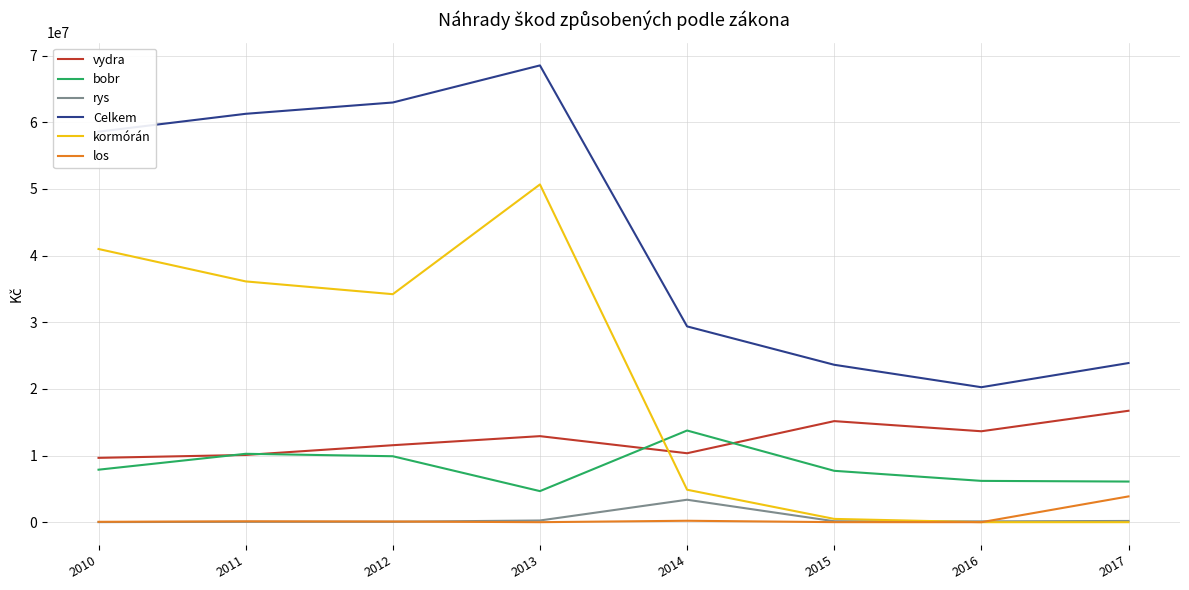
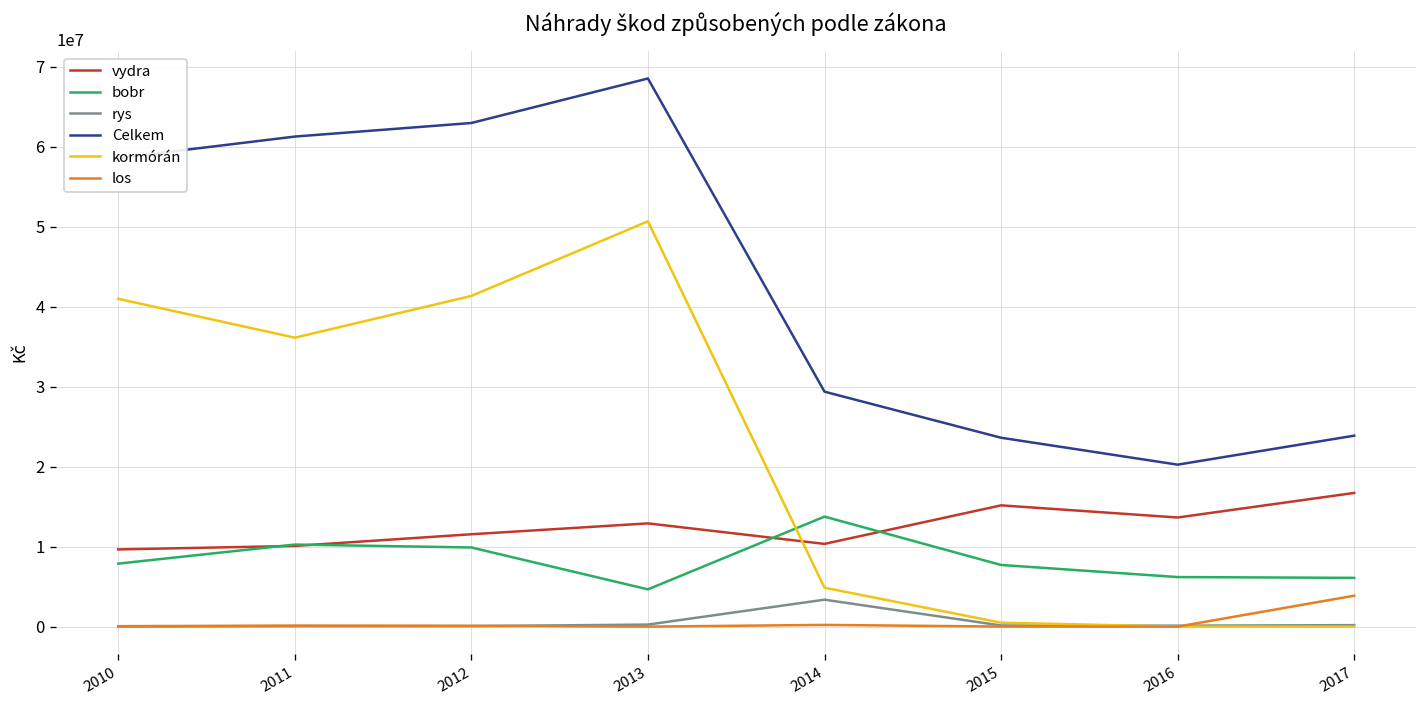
kormórán, 2012: 34000000 -> 41000000
